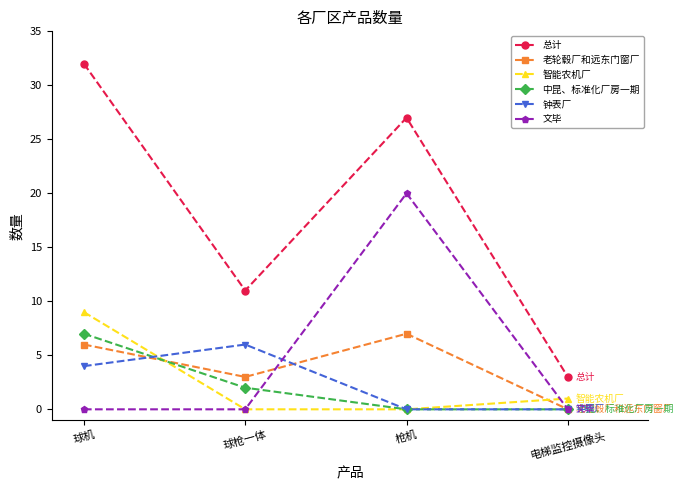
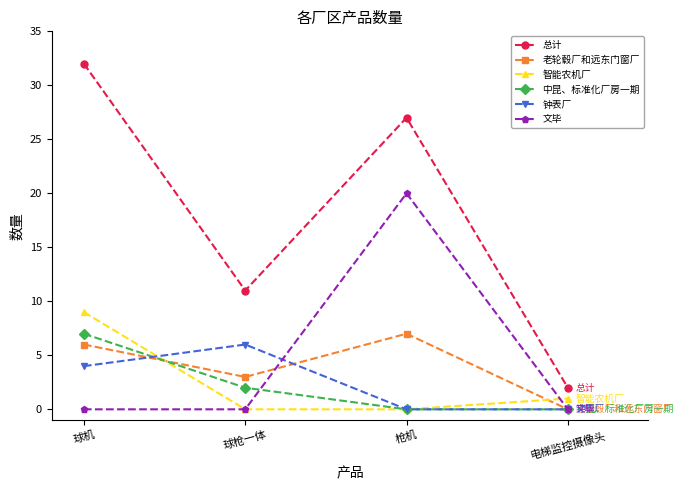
总计, 电梯监控摄像头: 3 -> 2
